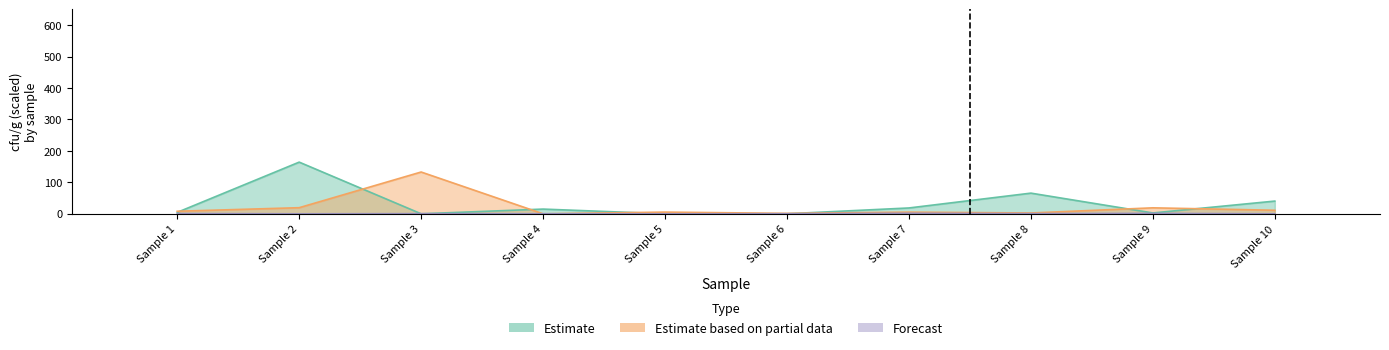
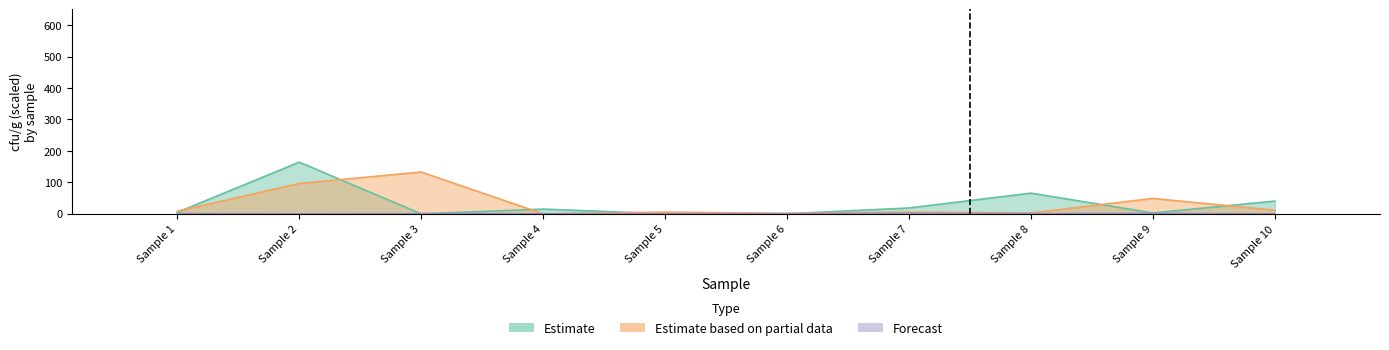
Estimate based on partial data, Sample 2: 20 -> 100
Estimate based on partial data, Sample 9: 20 -> 50
